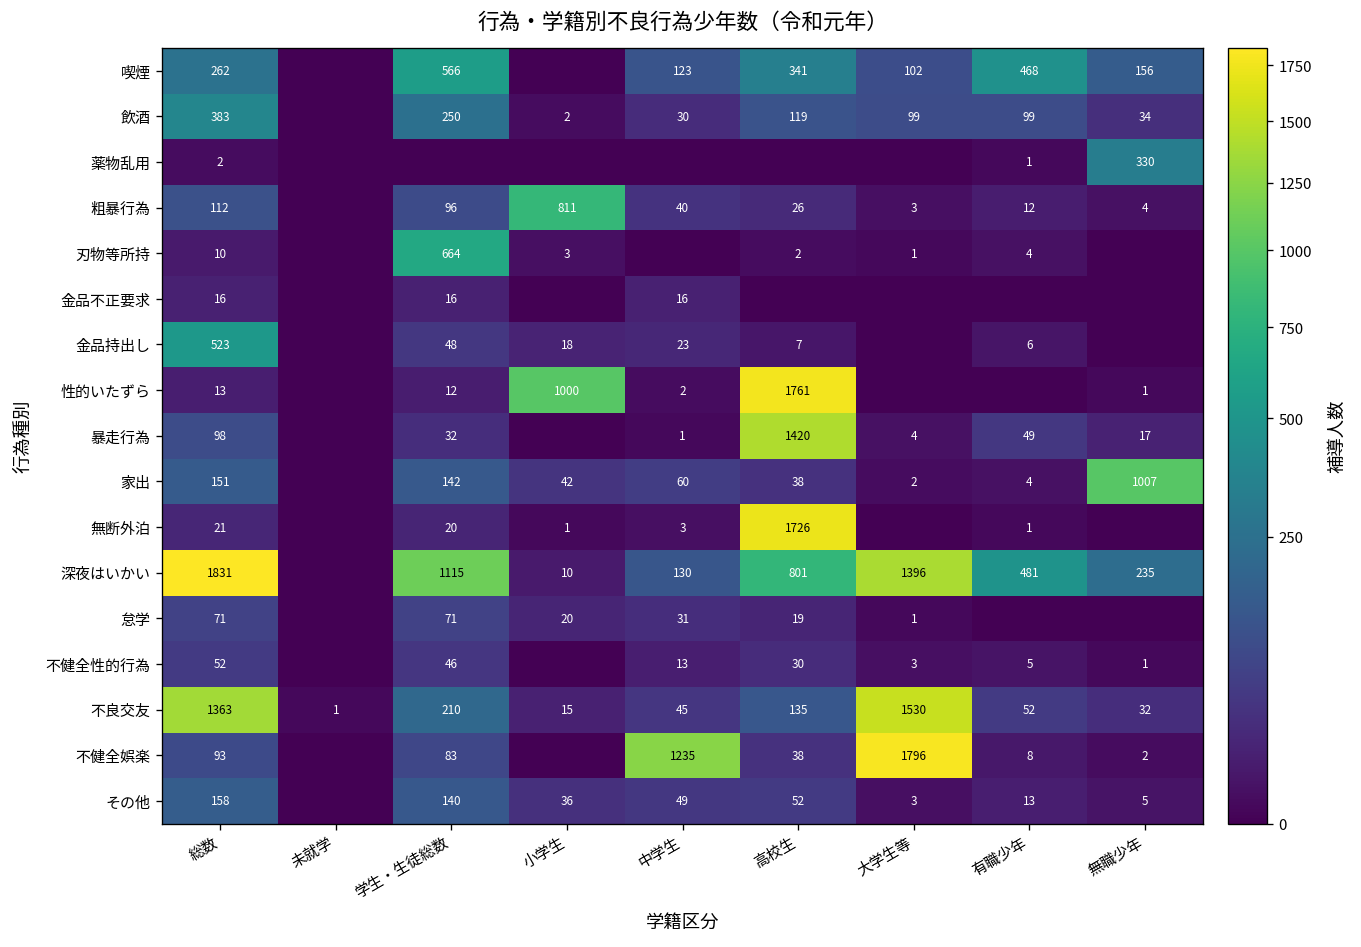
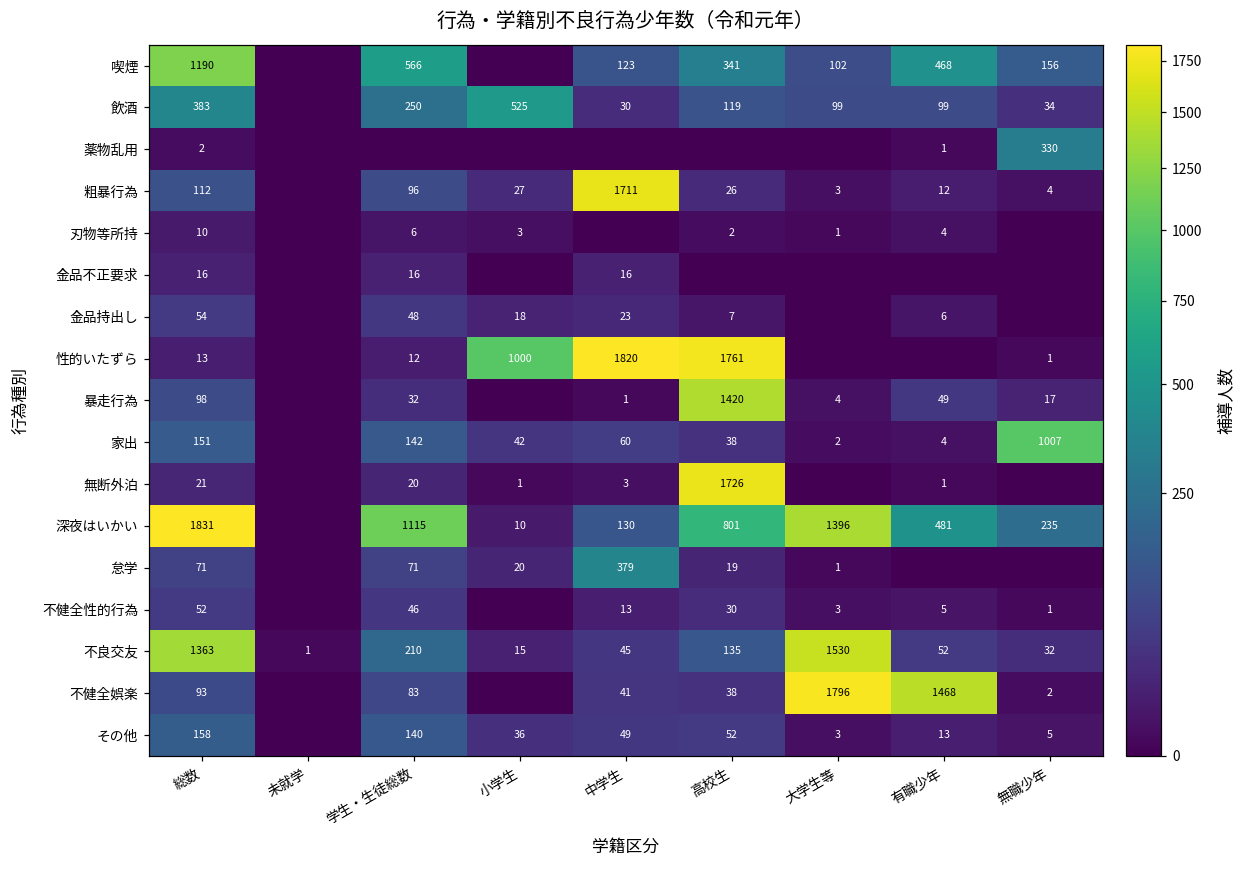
喫煙, 総数: 262 -> 1190
飲酒, 小学生: 2 -> 525
粗暴行為, 小学生: 811 -> 27
粗暴行為, 中学生: 40 -> 1711
刃物等所持, 学生・生徒総数: 664 -> 6
金品持出し, 総数: 523 -> 54
性的いたずら, 中学生: 2 -> 1820
怠学, 中学生: 31 -> 379
不健全娯楽, 中学生: 1235 -> 41
不健全娯楽, 有職少年: 8 -> 1468
